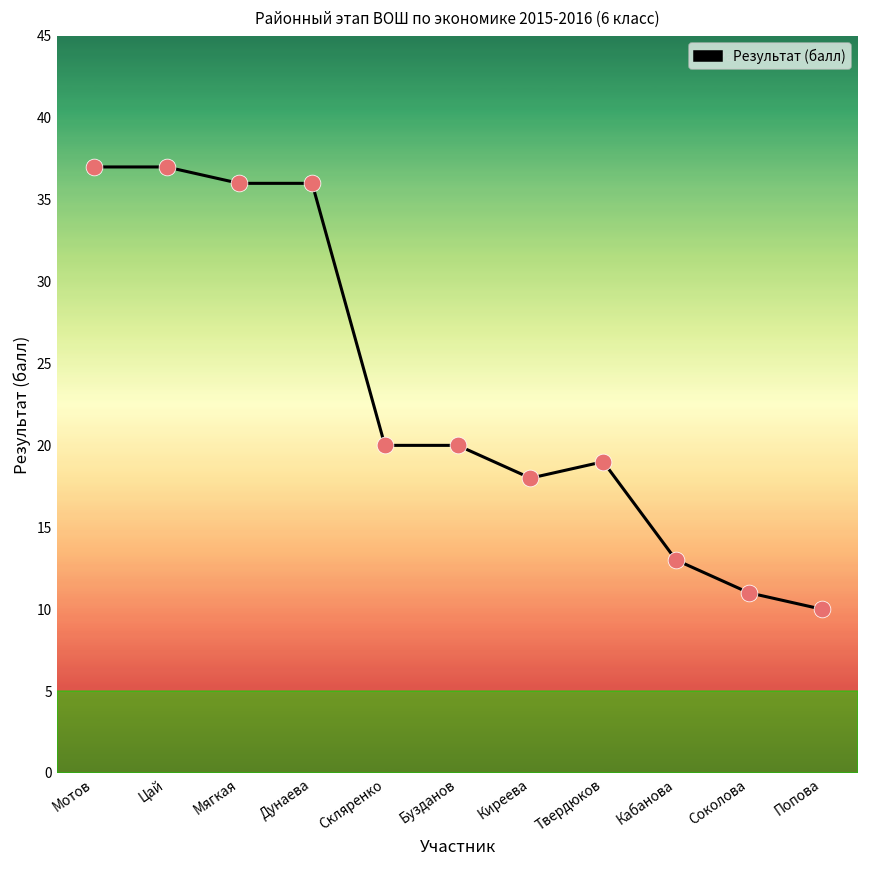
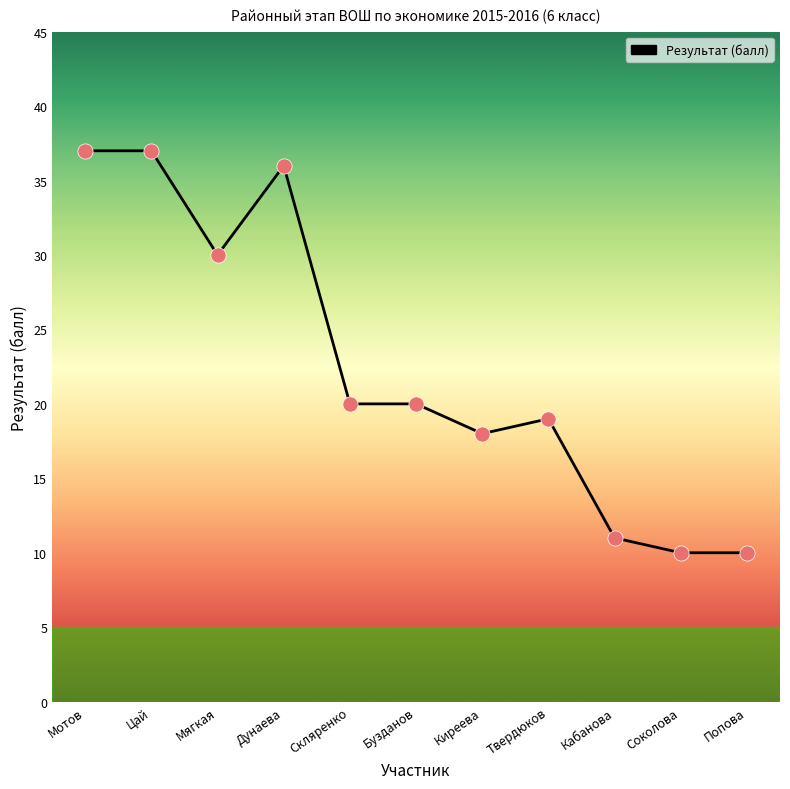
Мягкая: 36 -> 30
Кабанова: 13 -> 11
Соколова: 11 -> 10
